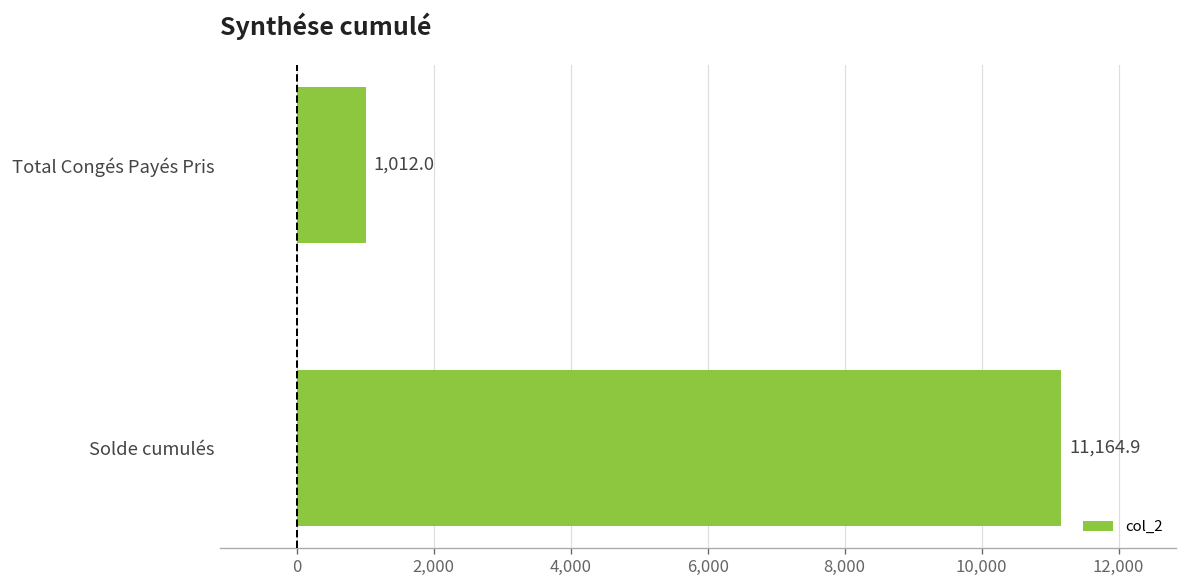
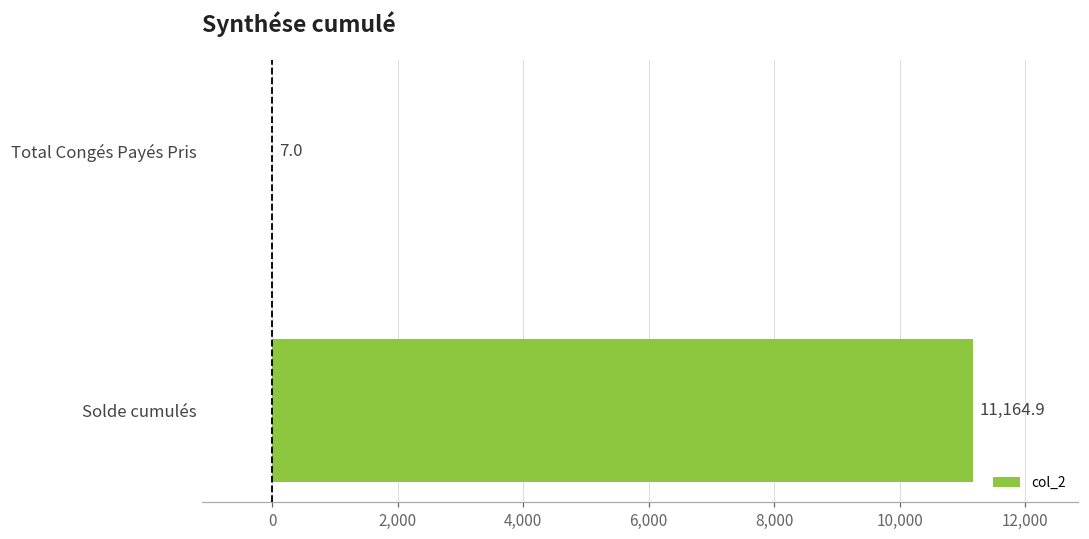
Total Congés Payés Pris: 1,012.0 -> 7.0
